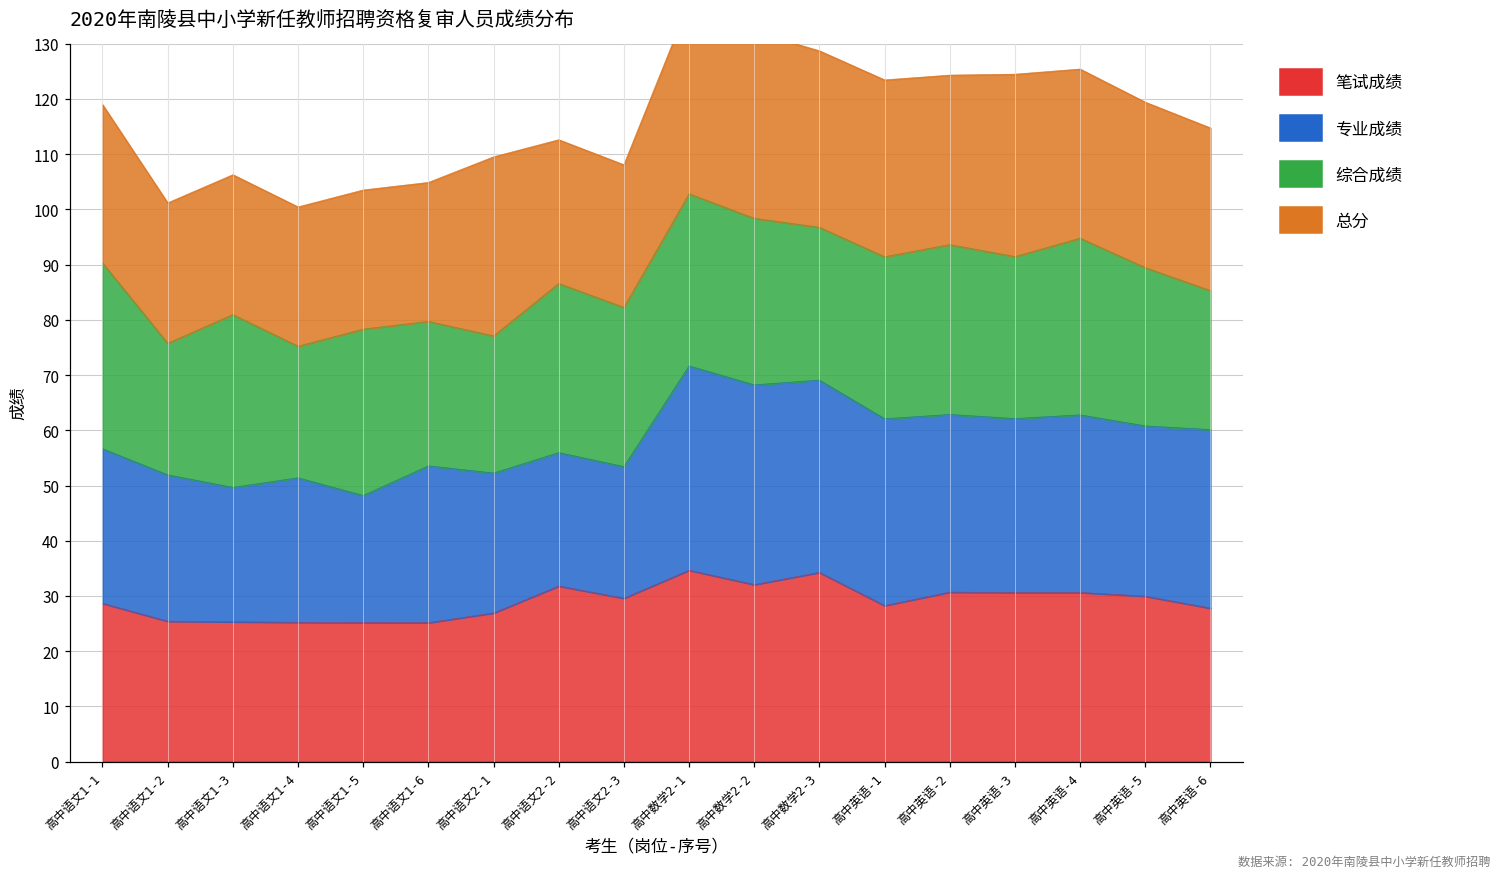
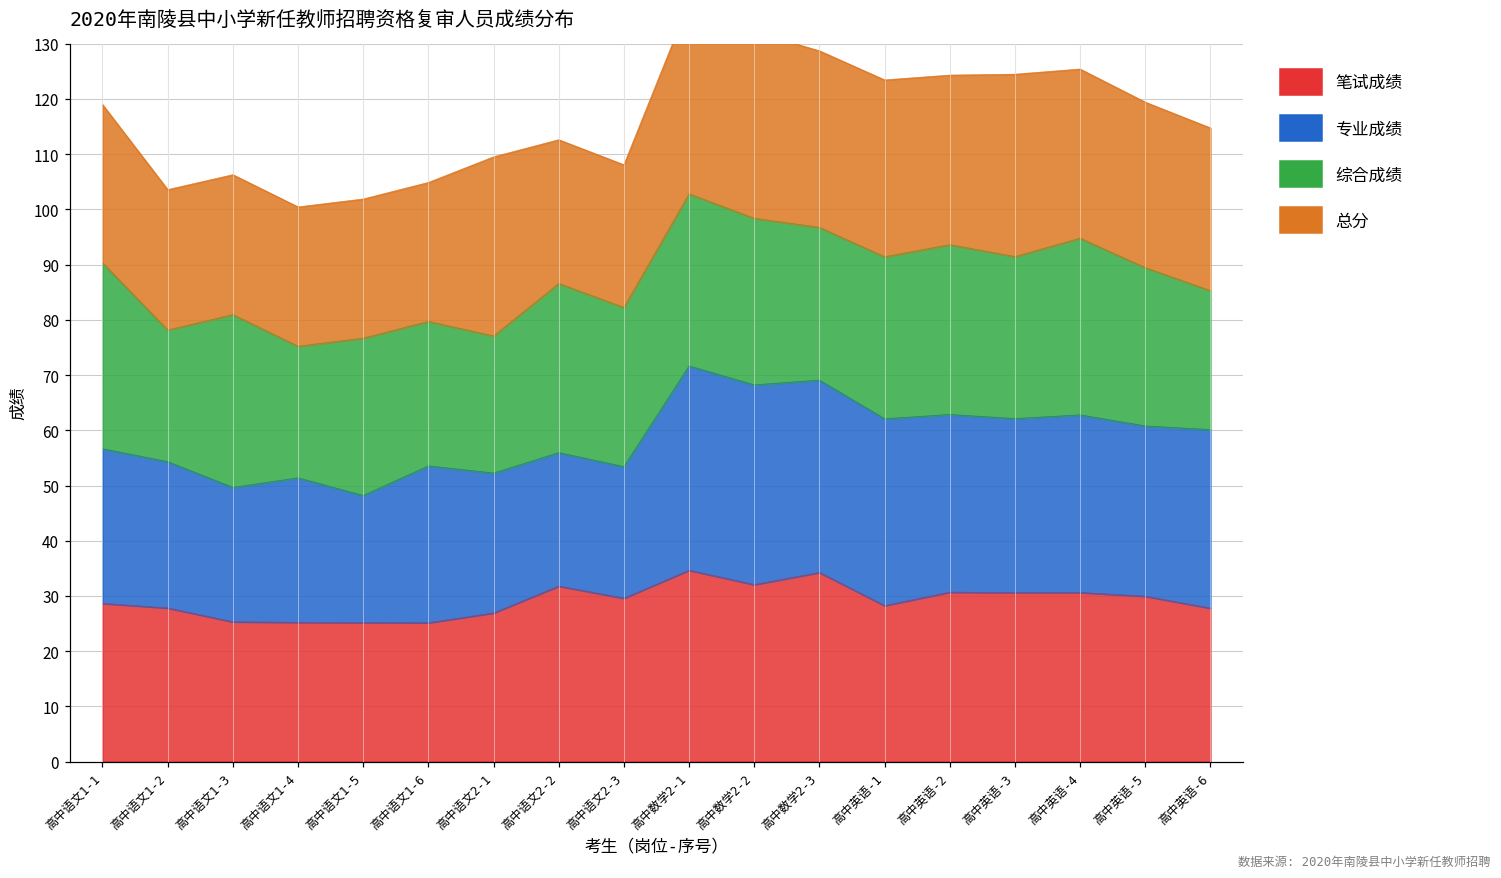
笔试成绩, 高中语文1-2: 25 -> 28
综合成绩, 高中语文1-5: 30 -> 29
